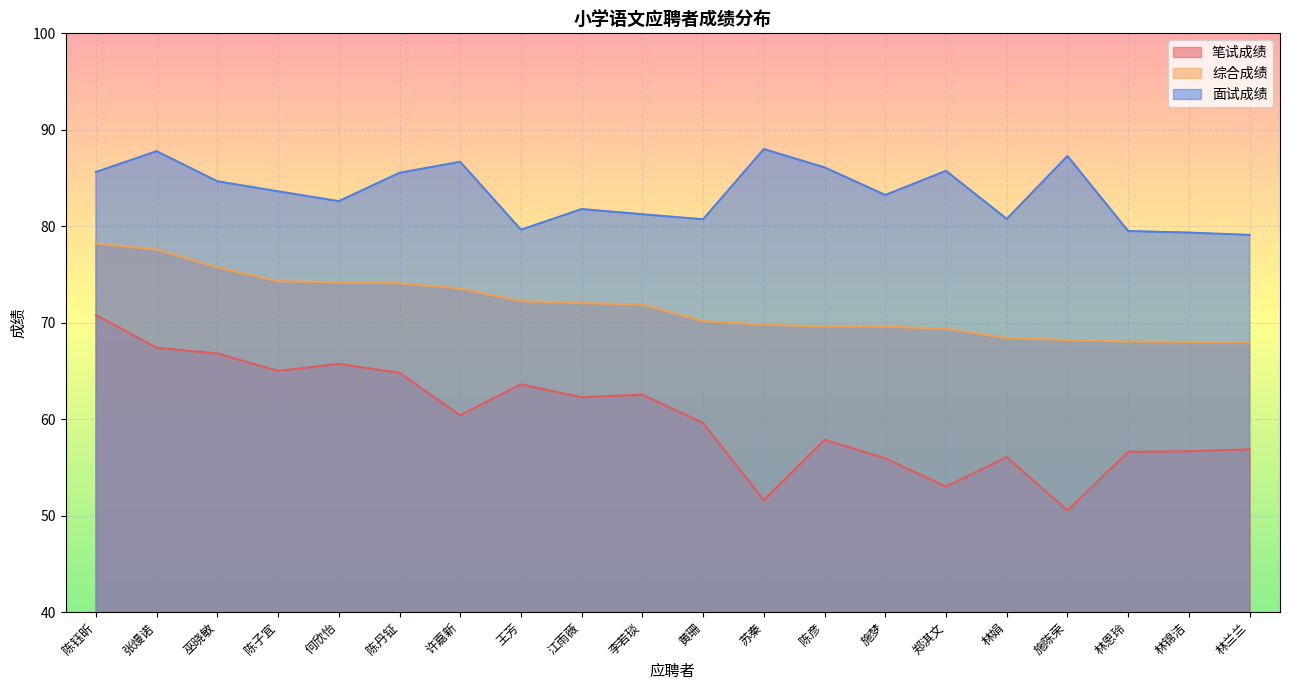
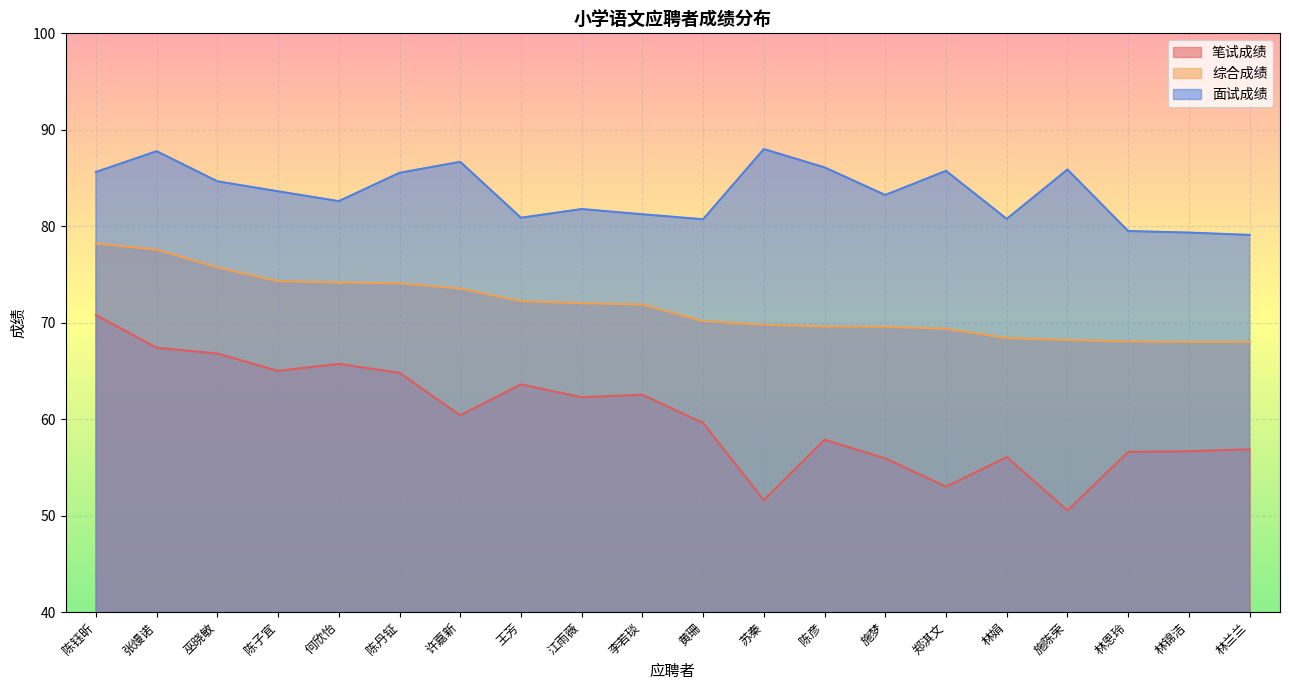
面试成绩, 王芳: 80 -> 81
面试成绩, 施陈荣: 87 -> 86
